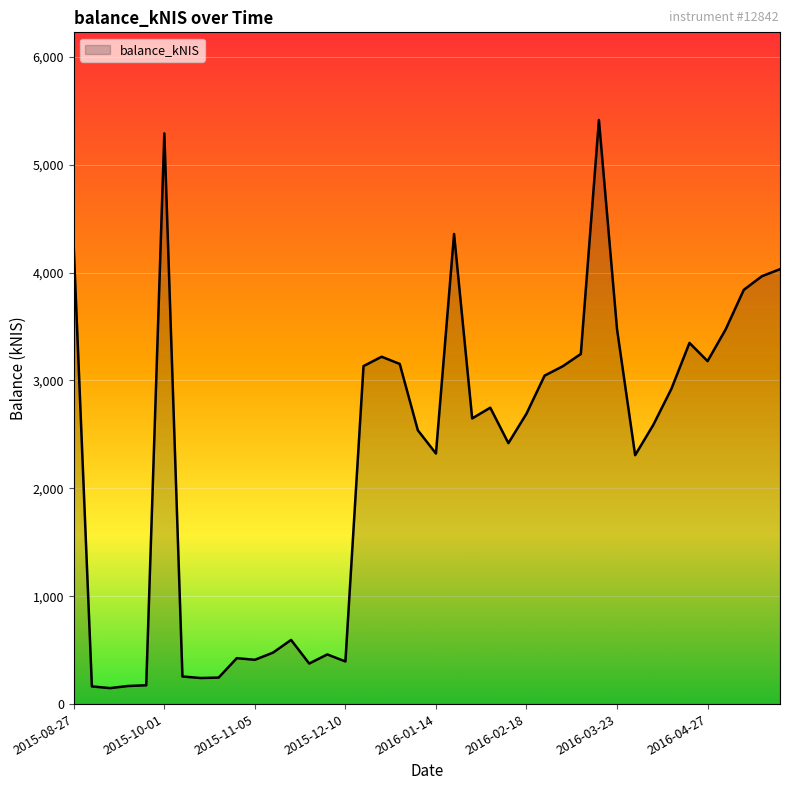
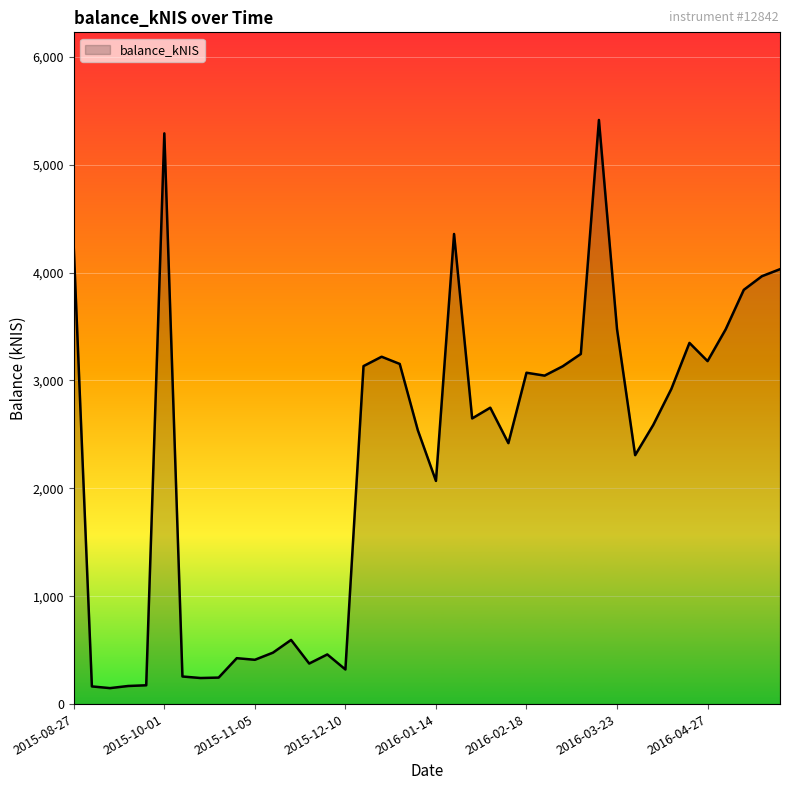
2015-12-10: 400 -> 320
2016-01-14: 2,320 -> 2,070
2016-02-18: 2,690 -> 3,070
